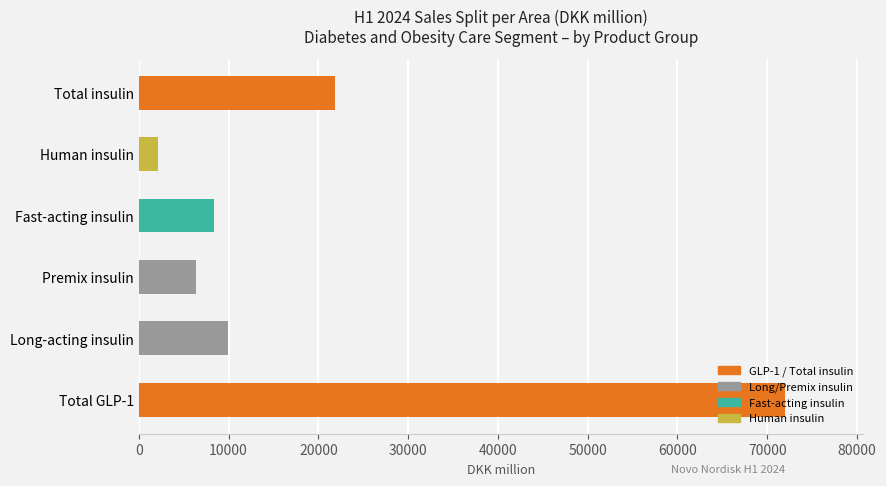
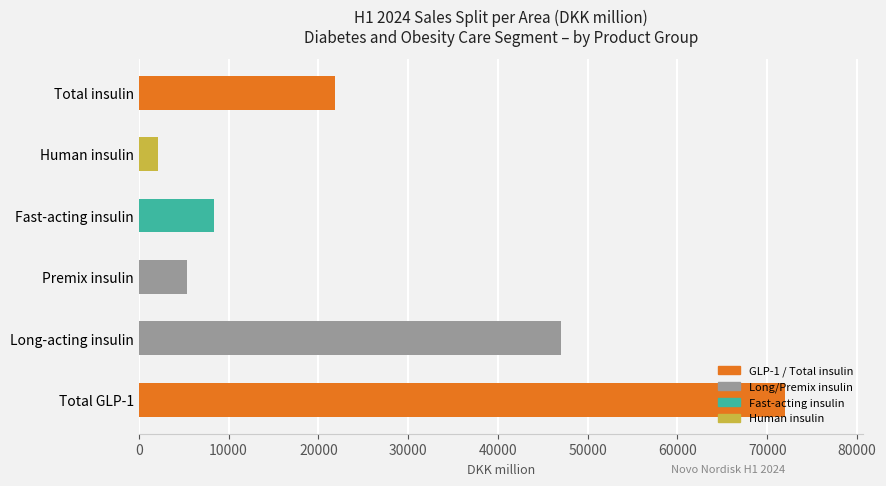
Premix insulin: 6000 -> 5000
Long-acting insulin: 10000 -> 47000
